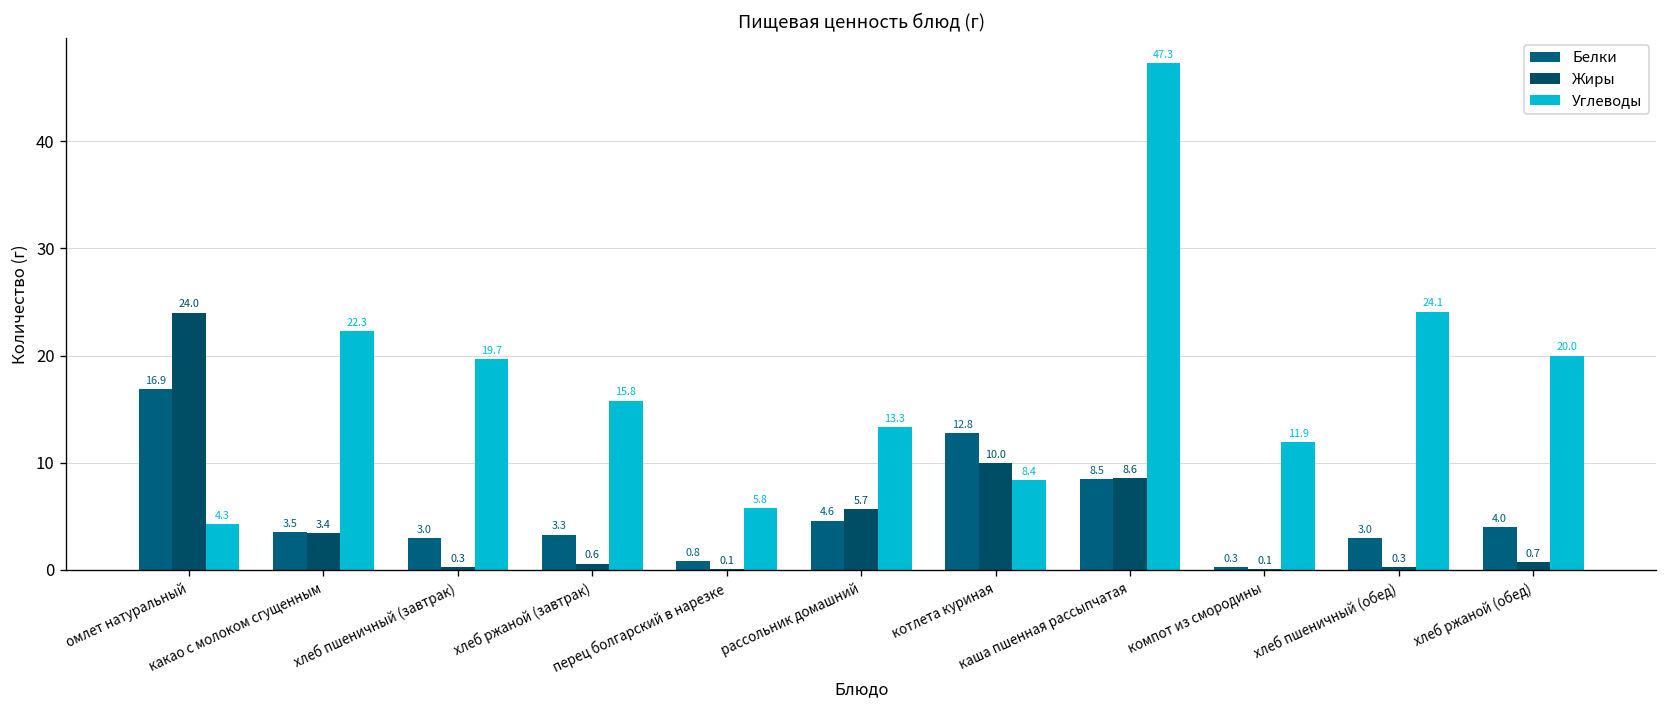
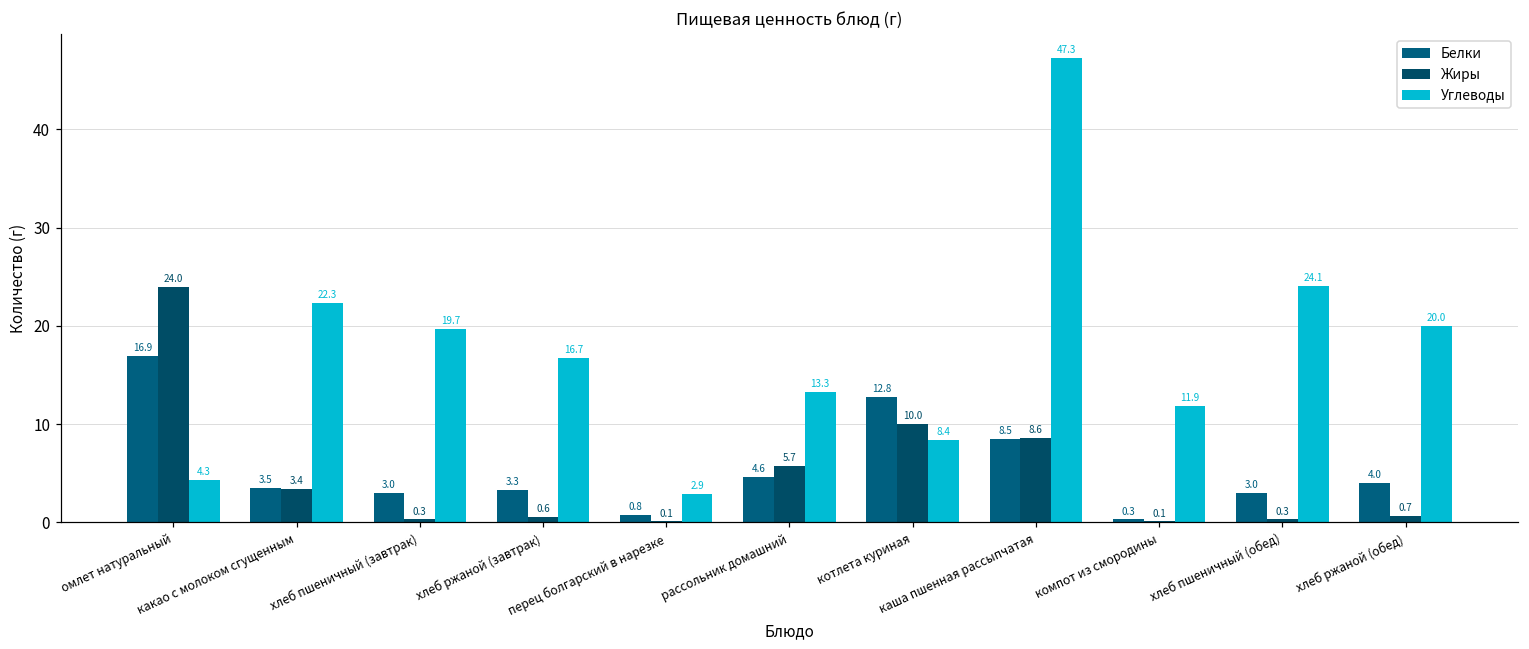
Углеводы, хлеб ржаной (завтрак): 15.8 -> 16.7
Углеводы, перец болгарский в нарезке: 5.8 -> 2.9
